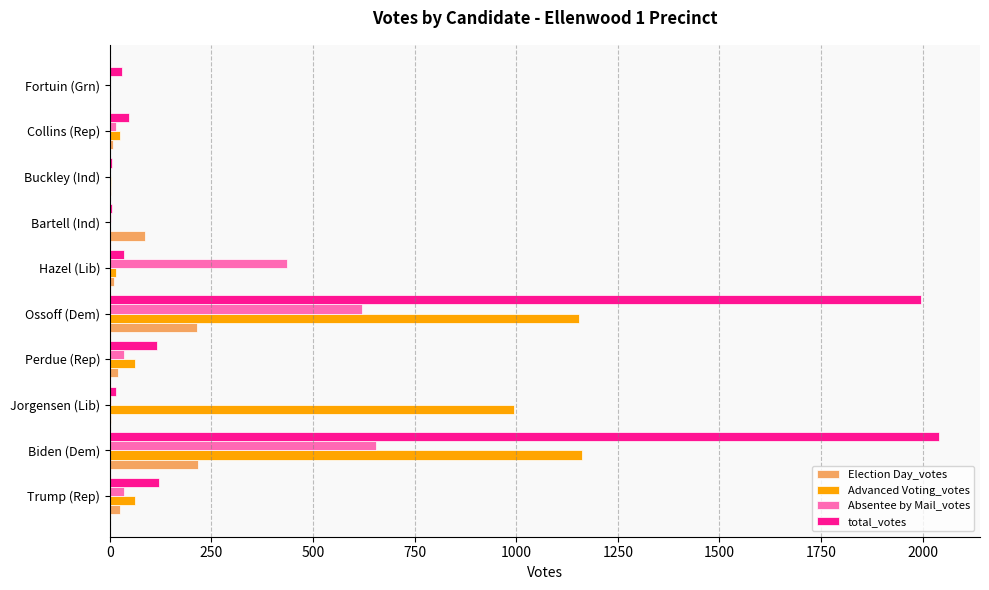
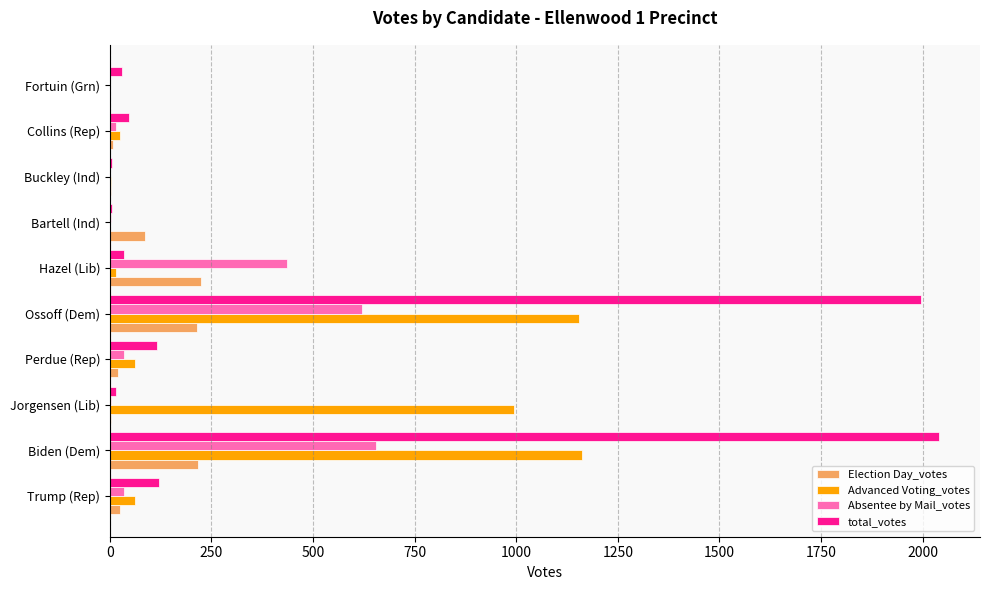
Election Day_votes, Hazel (Lib): 10 -> 220
